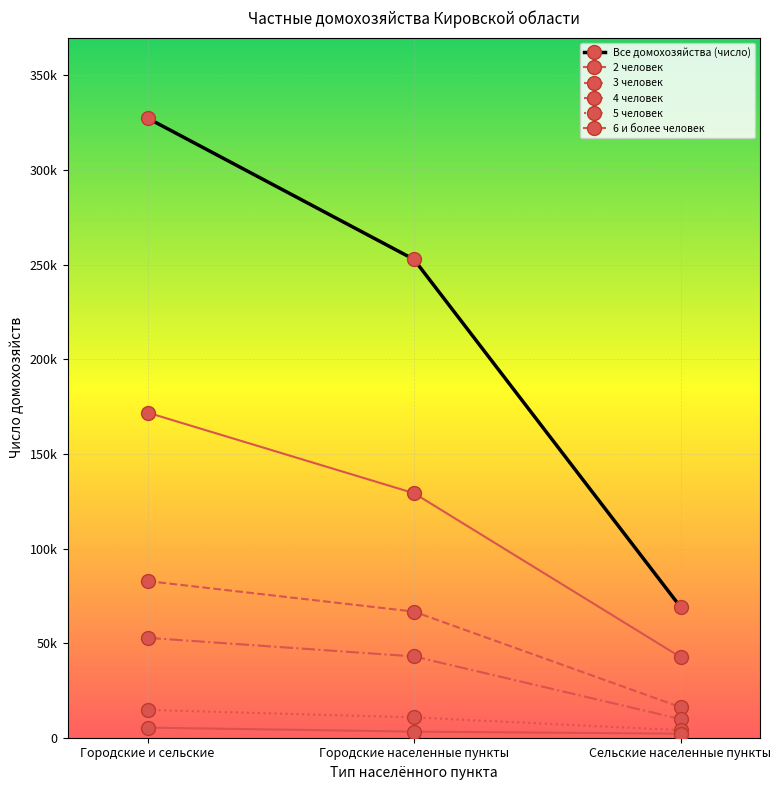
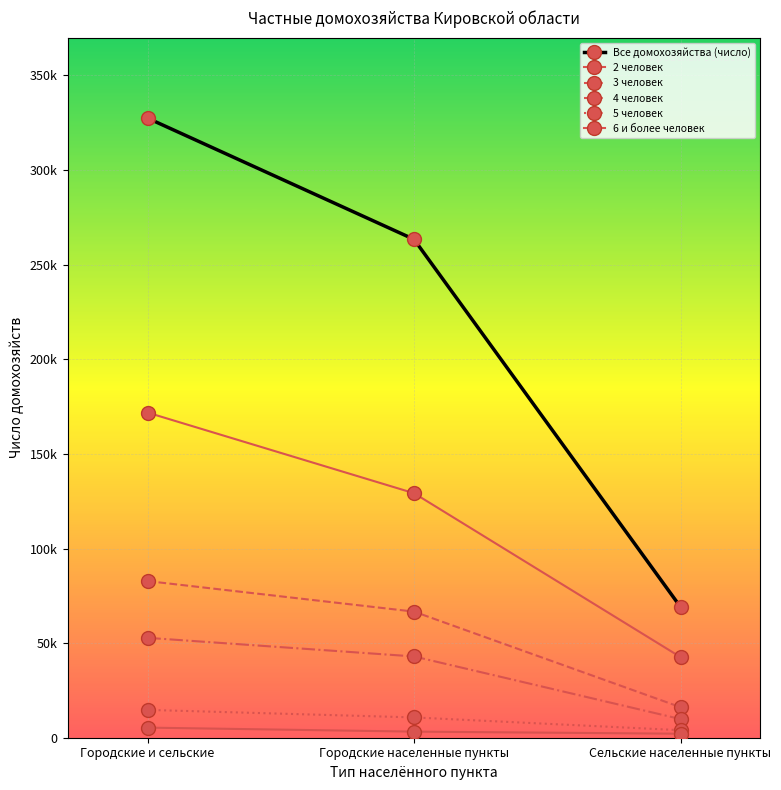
Все домохозяйства (число), Городские населенные пункты: 253000 -> 263000
